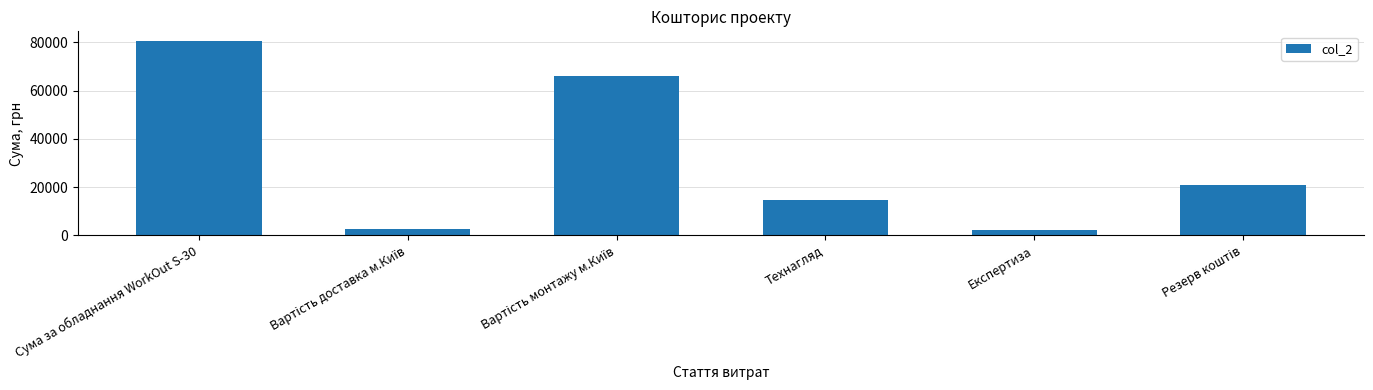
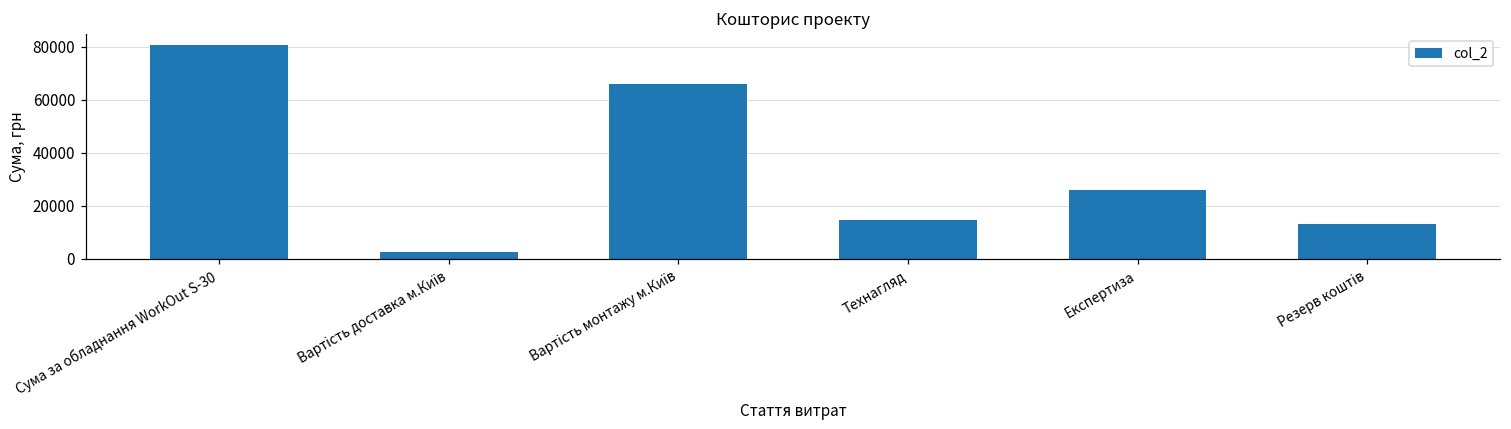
Експертиза: 2000 -> 26000
Резерв коштів: 21000 -> 13000
